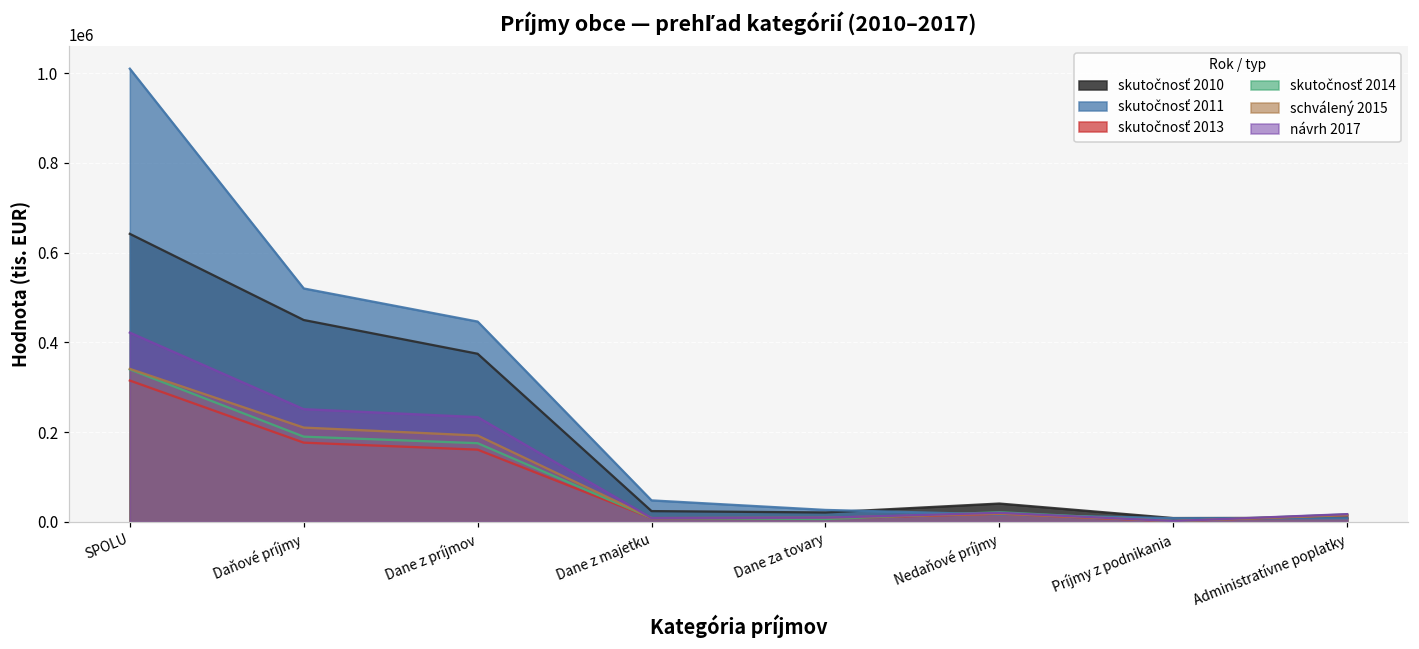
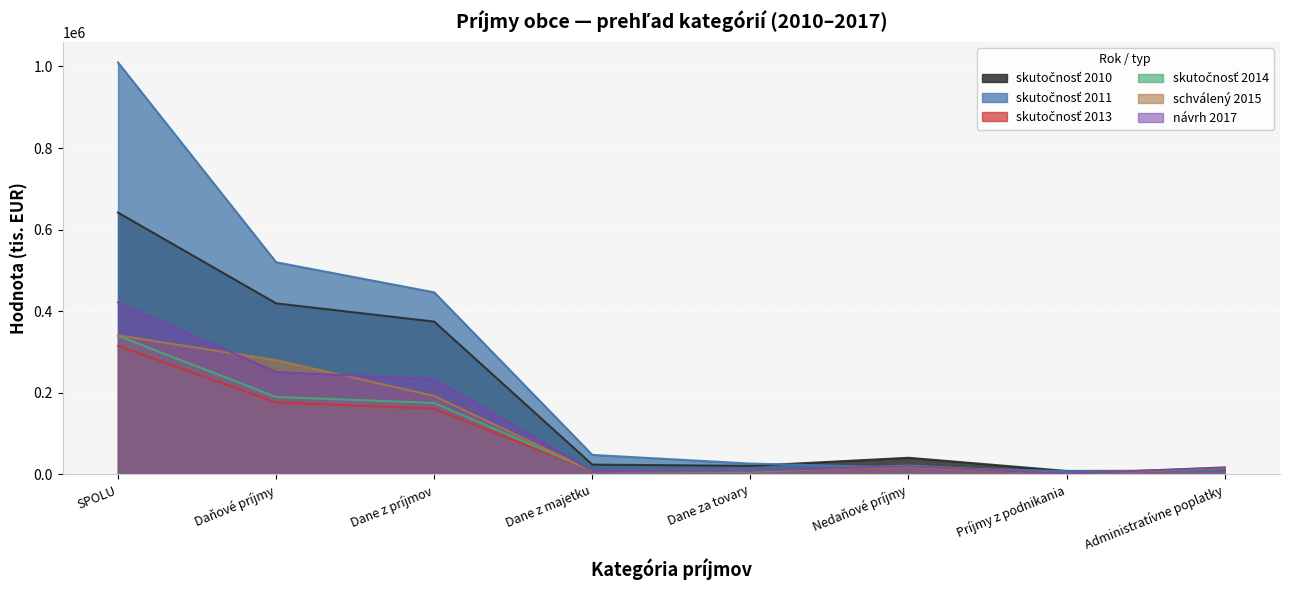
skutočnosť 2010, Daňové príjmy: 450000 -> 420000
schválený 2015, Daňové príjmy: 210000 -> 280000
